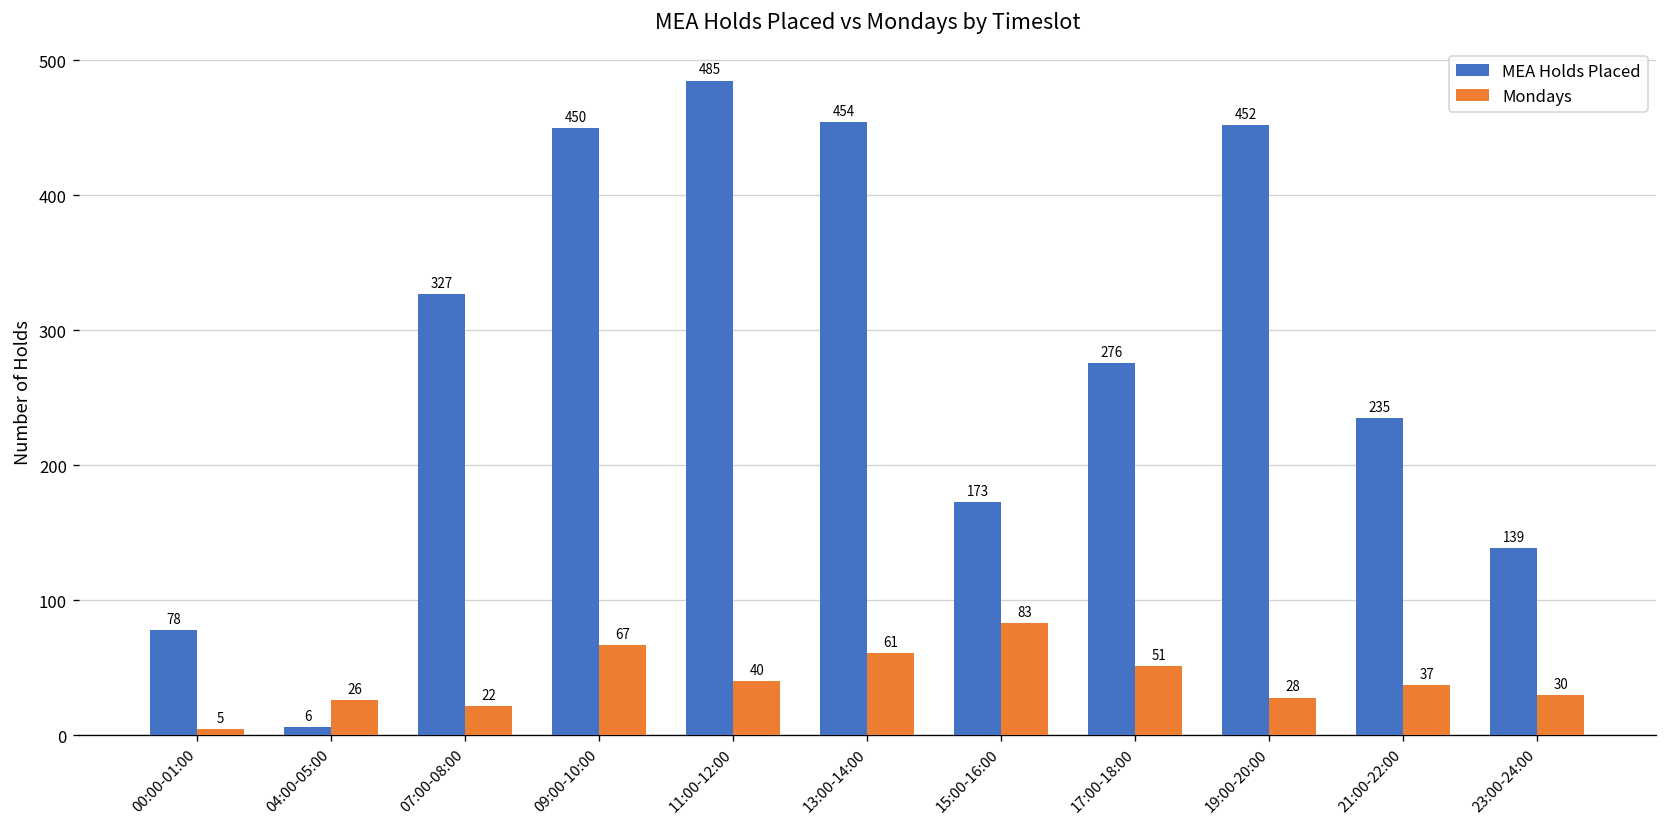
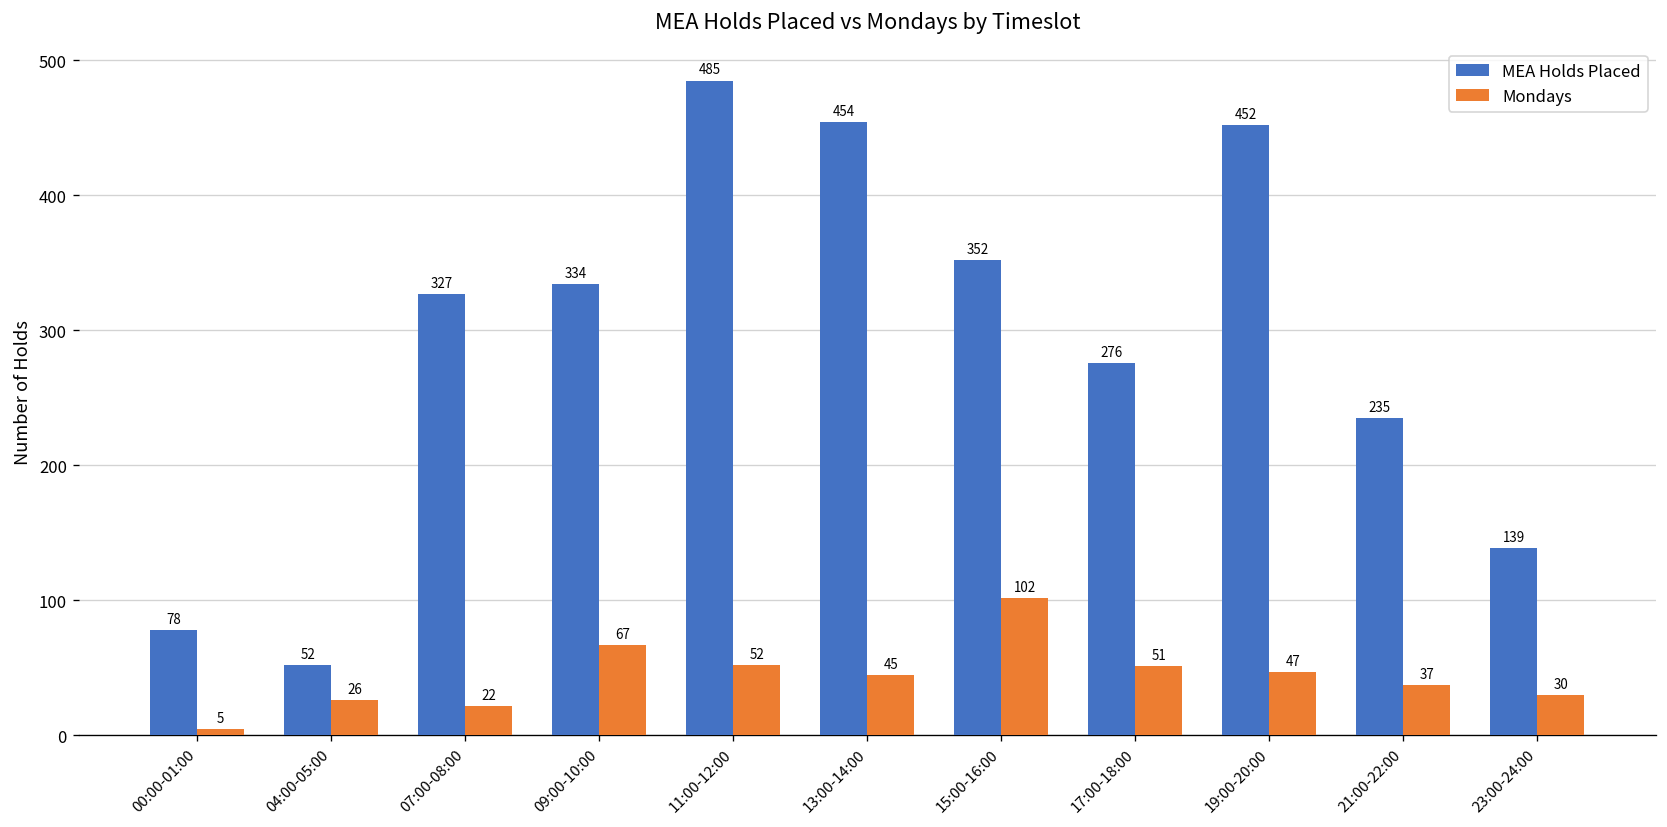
MEA Holds Placed, 04:00-05:00: 6 -> 52
MEA Holds Placed, 09:00-10:00: 450 -> 334
Mondays, 11:00-12:00: 40 -> 52
Mondays, 13:00-14:00: 61 -> 45
MEA Holds Placed, 15:00-16:00: 173 -> 352
Mondays, 15:00-16:00: 83 -> 102
Mondays, 19:00-20:00: 28 -> 47
